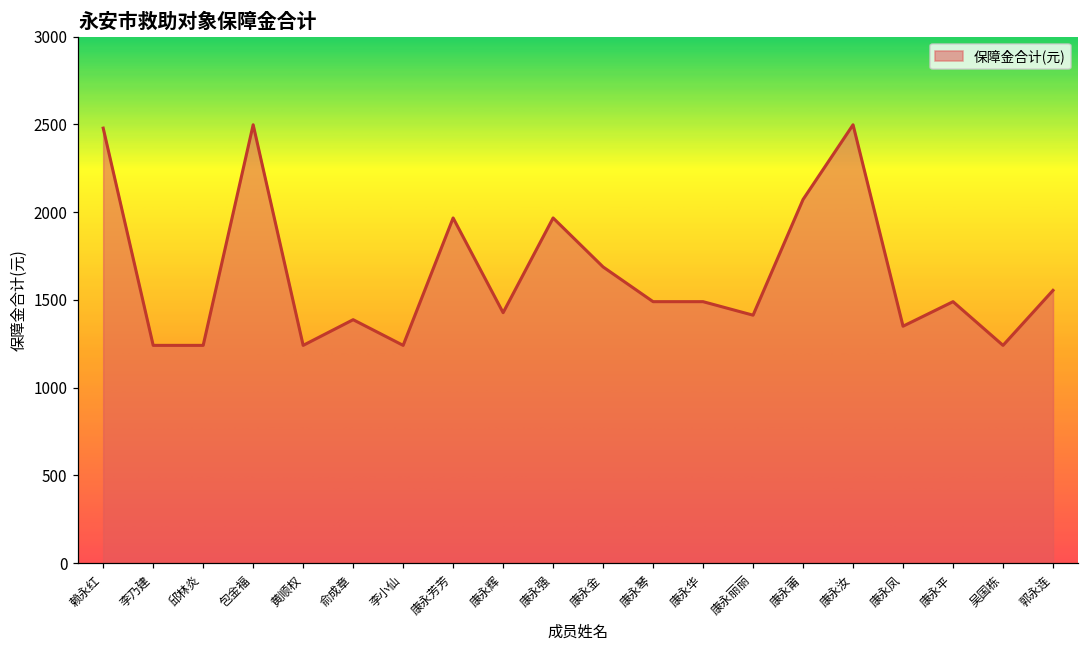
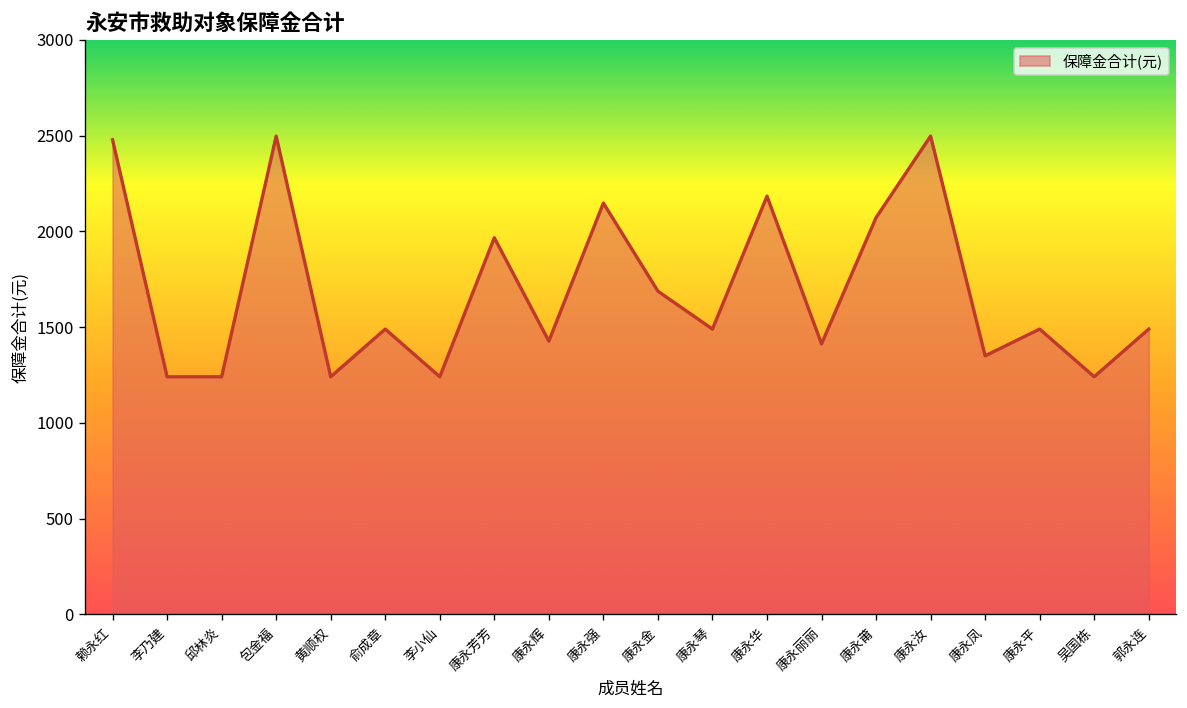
俞成章: 1390 -> 1490
康永强: 1970 -> 2150
康永华: 1490 -> 2180
郭永连: 1550 -> 1490
